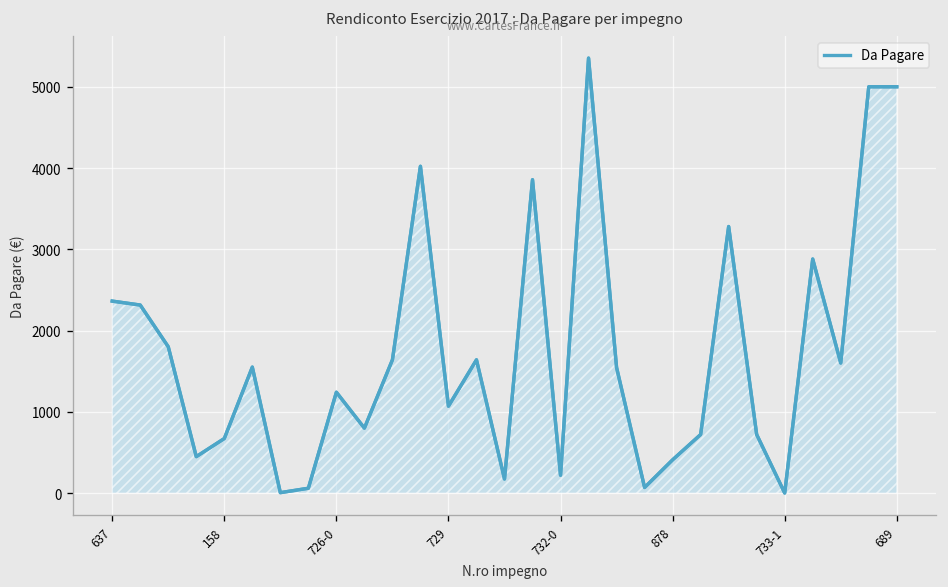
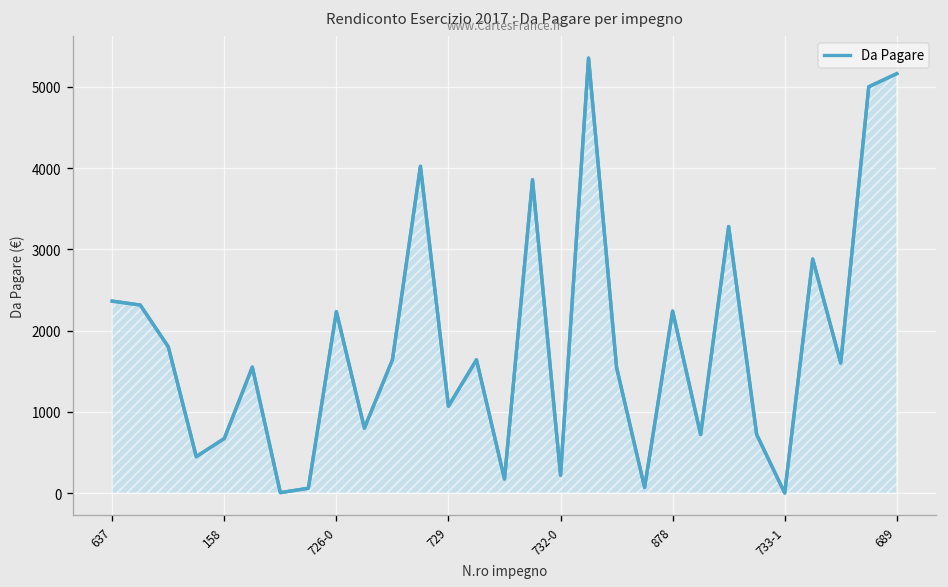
726-0: 1200 -> 2200
878: 400 -> 2200
689: 5000 -> 5200
